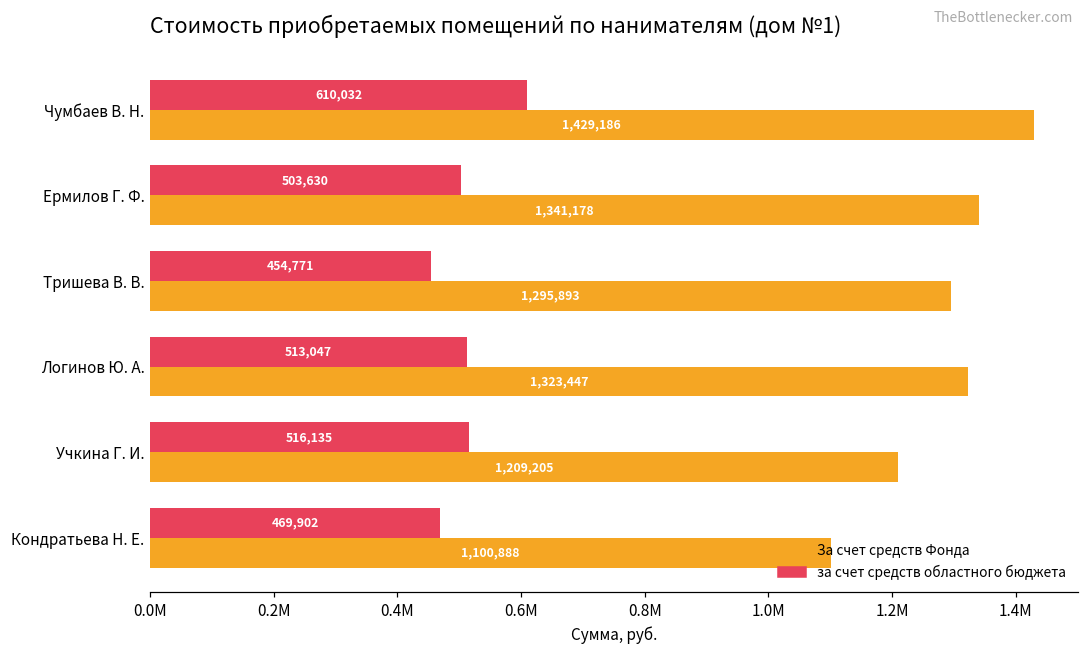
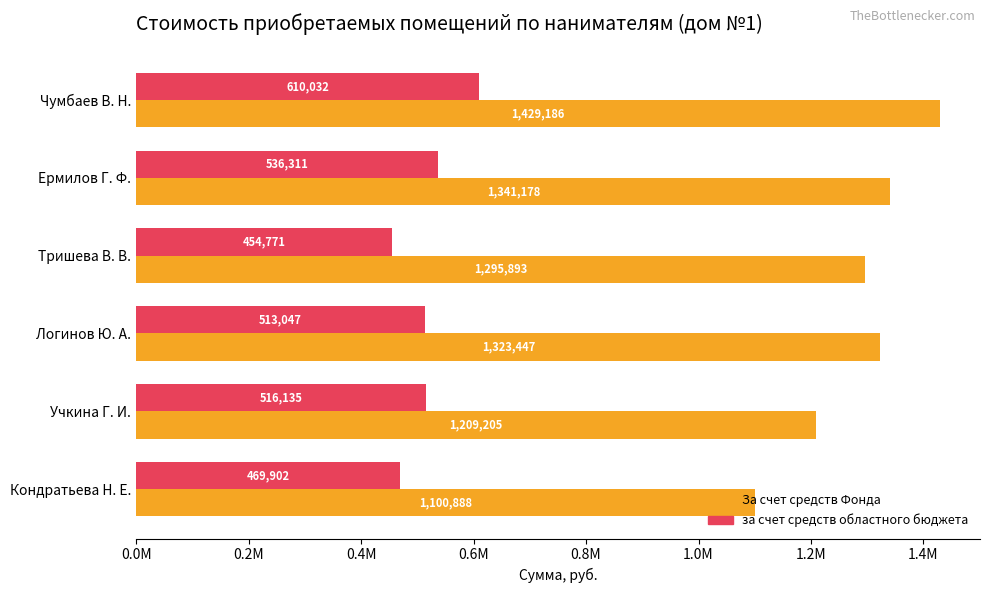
за счет средств областного бюджета, Ермилов Г. Ф.: 503,630 -> 536,311
